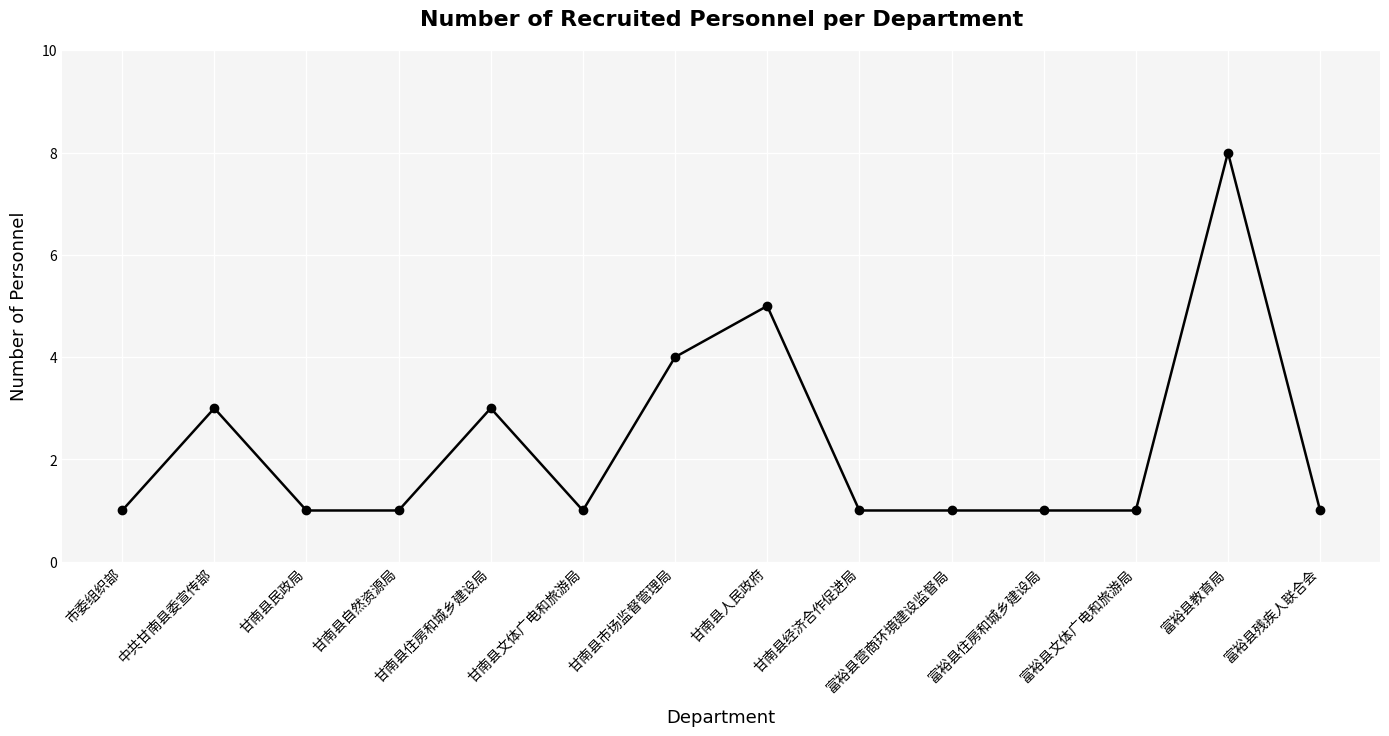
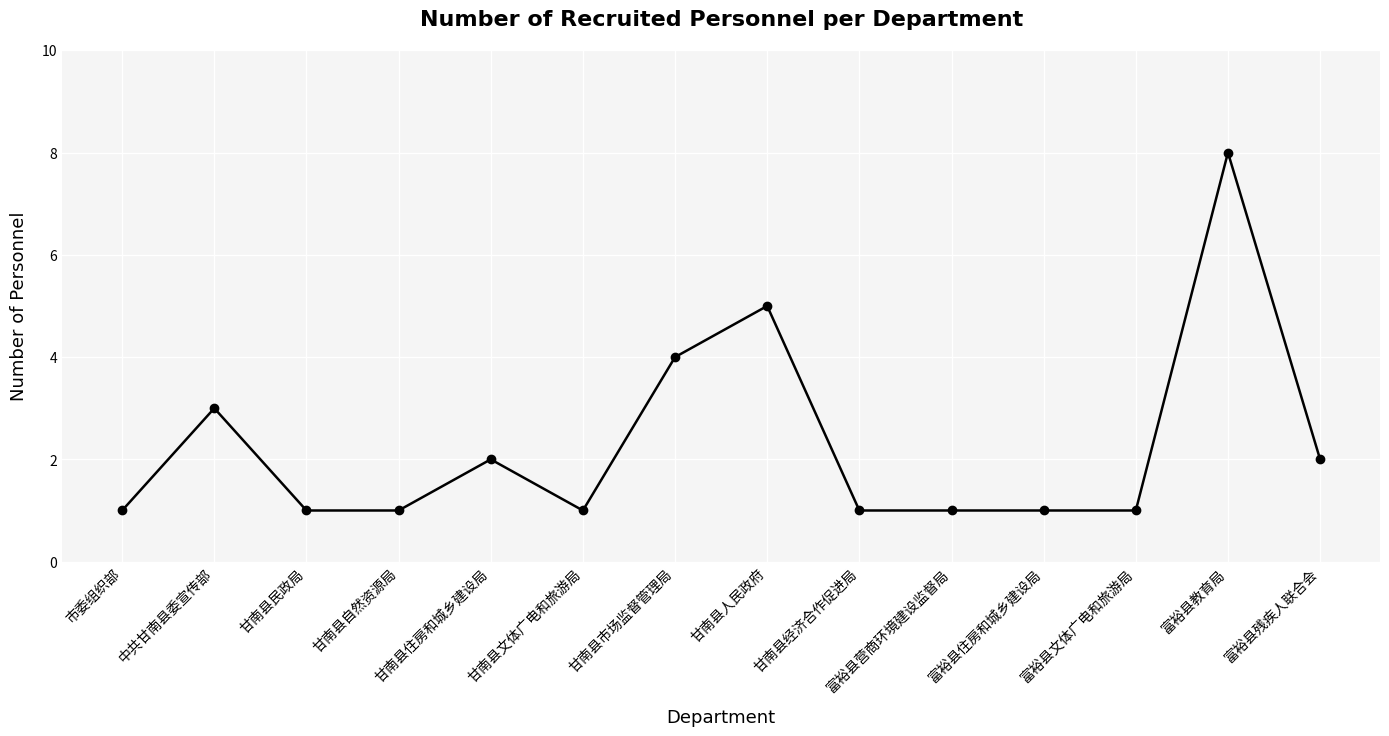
甘南县住房和城乡建设局: 3 -> 2
富裕县残疾人联合会: 1 -> 2
